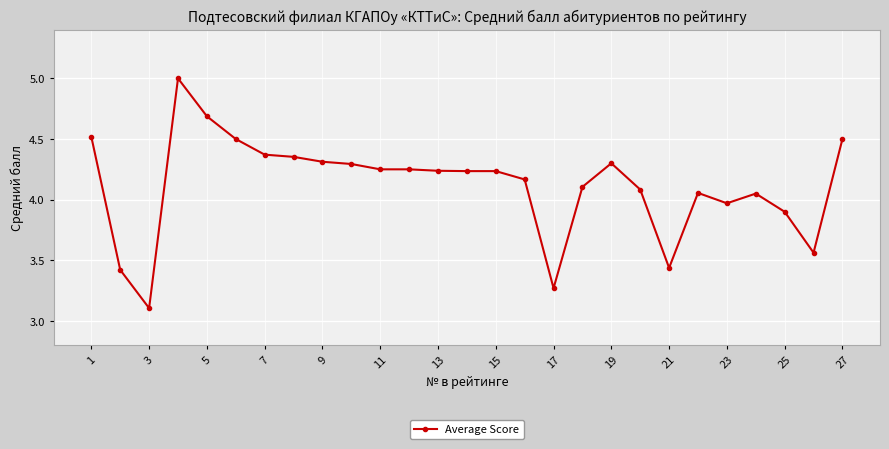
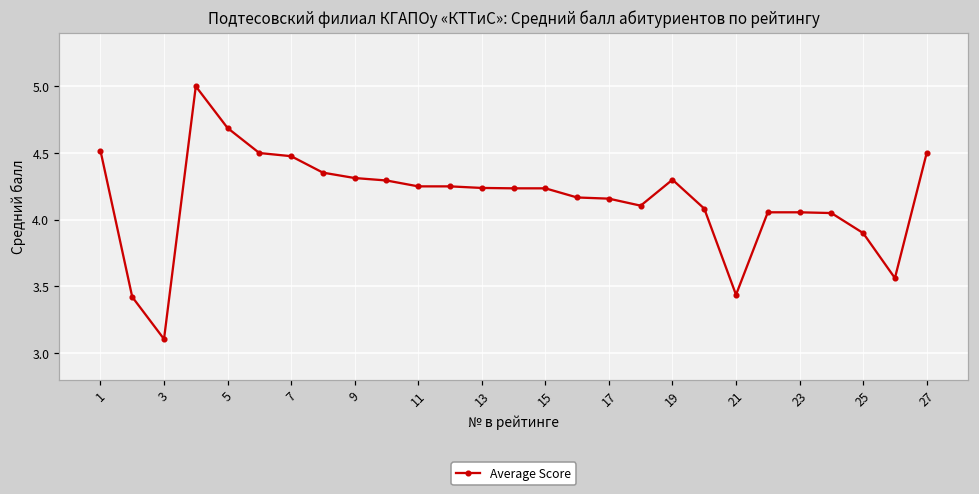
7: 4.37 -> 4.48
17: 3.27 -> 4.16
23: 3.97 -> 4.06
